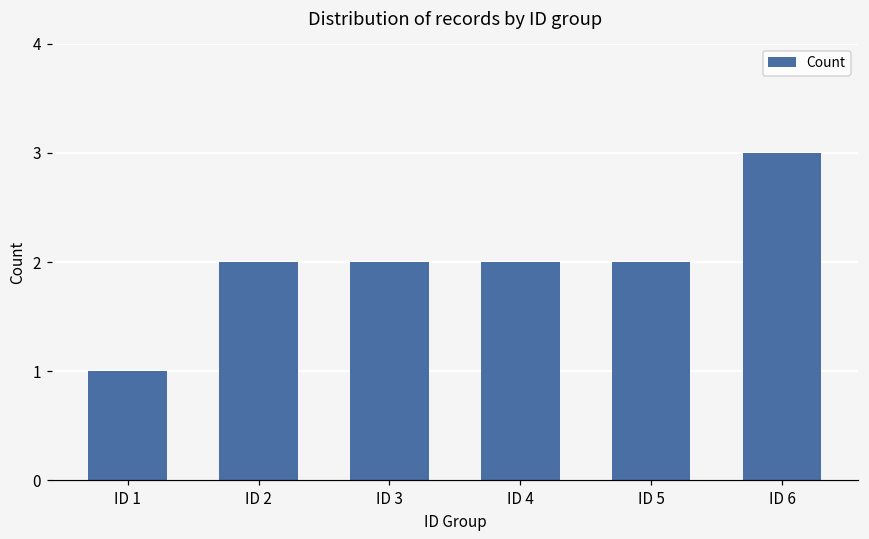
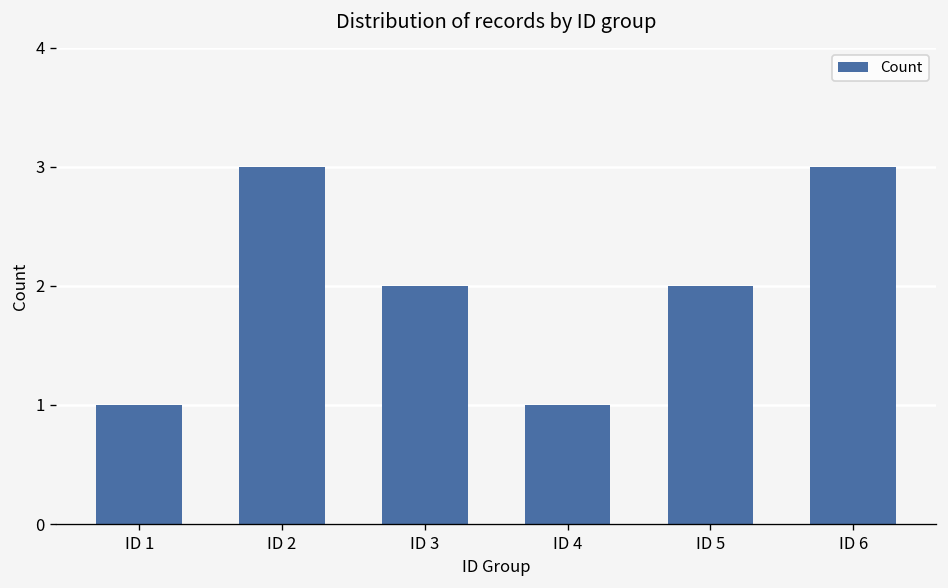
ID 2: 2 -> 3
ID 4: 2 -> 1
